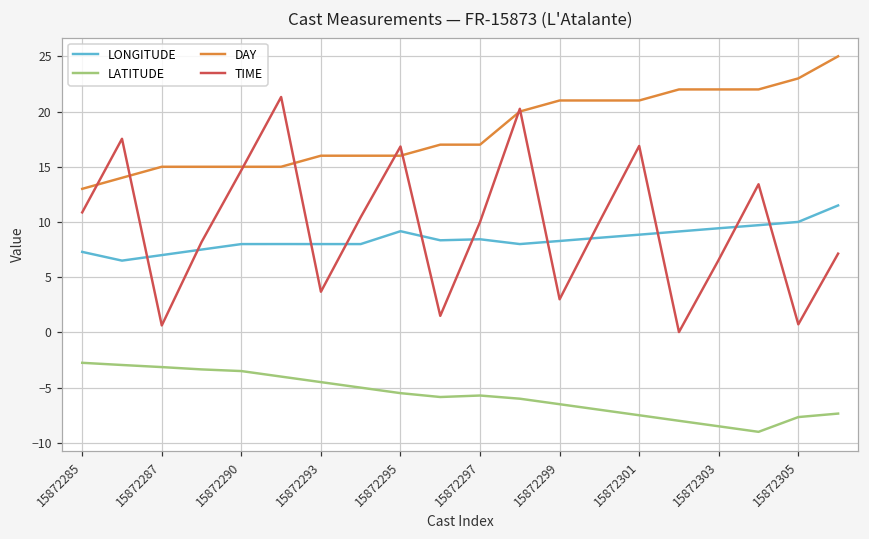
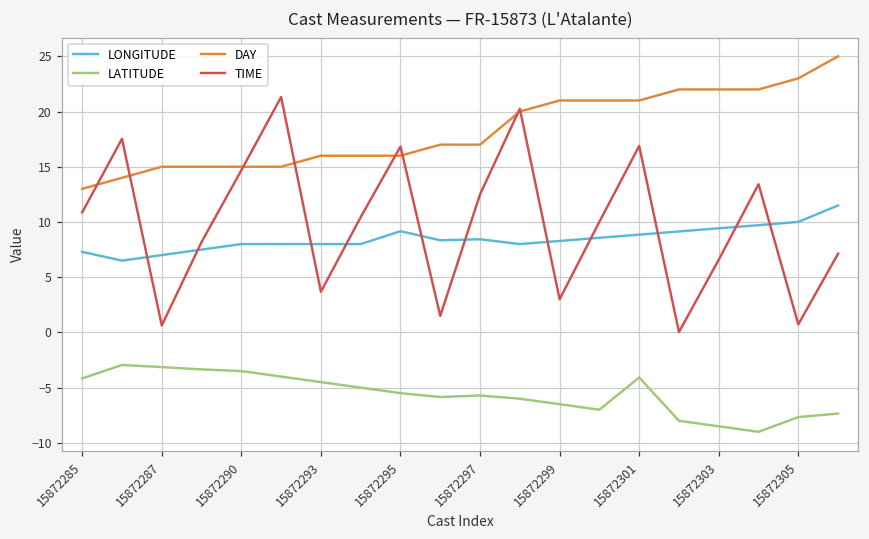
LATITUDE, 15872285: -2.8 -> -4.2
TIME, 15872297: 10.0 -> 12.5
LATITUDE, 15872301: -7.5 -> -4.1
